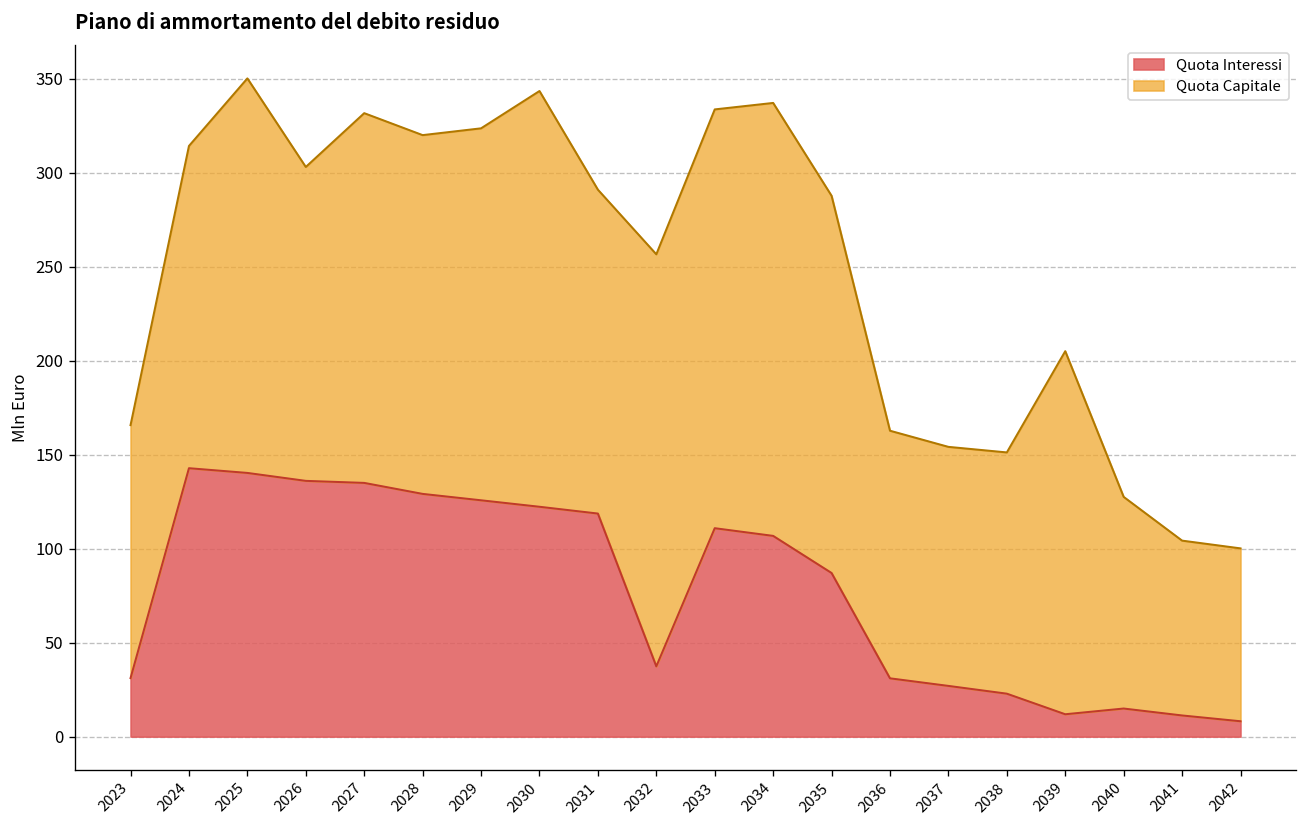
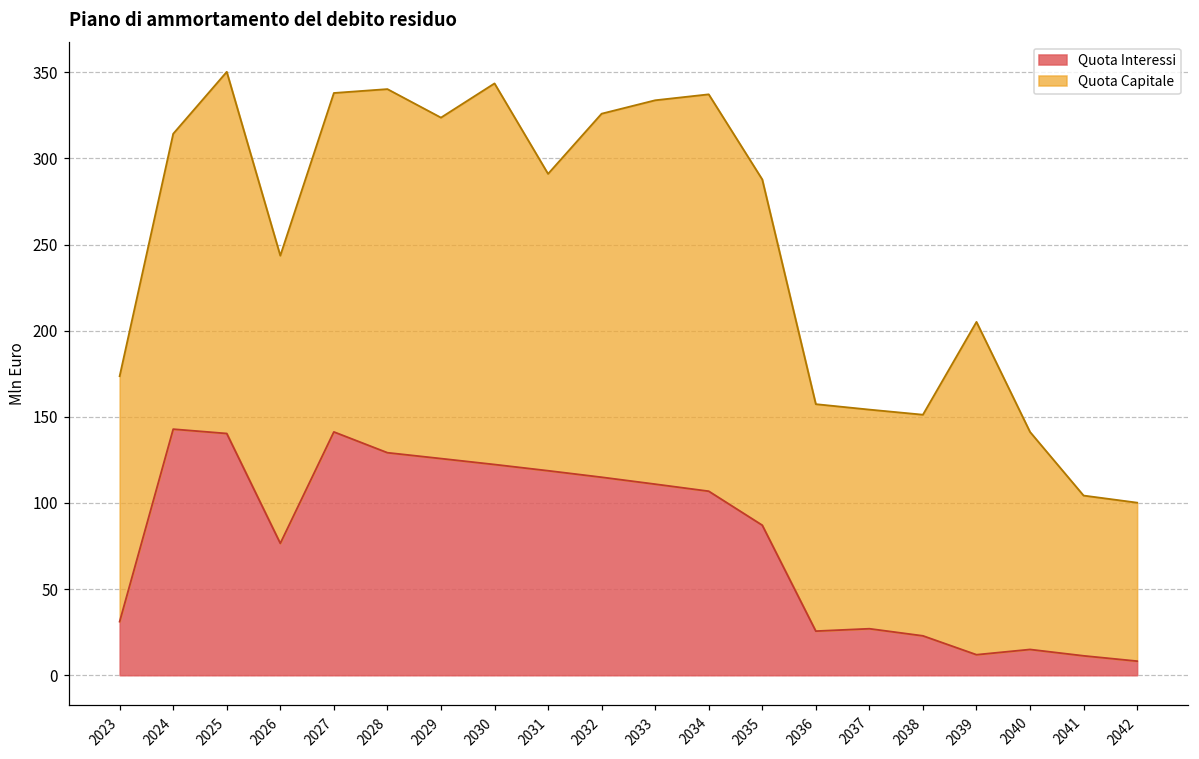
Quota Capitale, 2023: 135 -> 142
Quota Interessi, 2026: 136 -> 77
Quota Interessi, 2027: 135 -> 141
Quota Capitale, 2028: 191 -> 211
Quota Interessi, 2032: 37 -> 115
Quota Capitale, 2032: 219 -> 211
Quota Interessi, 2036: 31 -> 26
Quota Capitale, 2040: 113 -> 126
